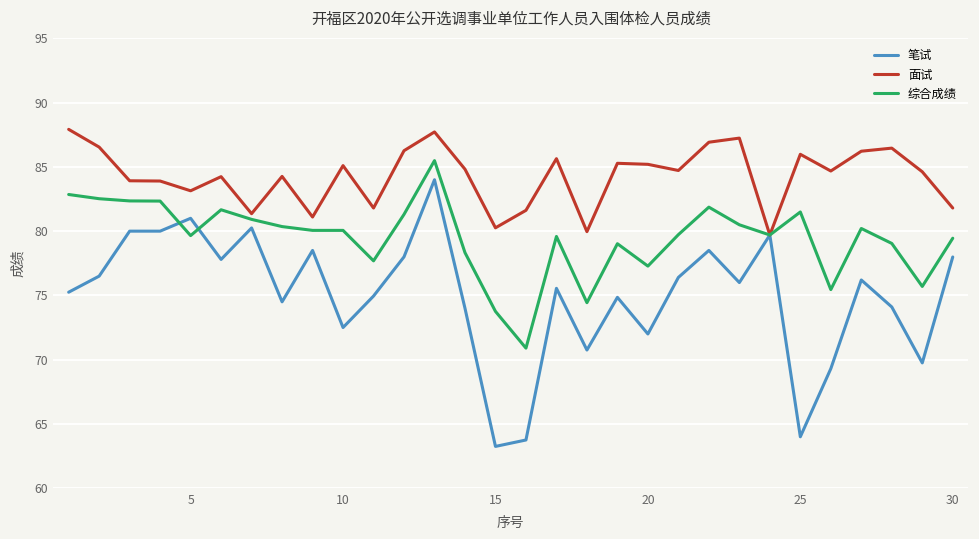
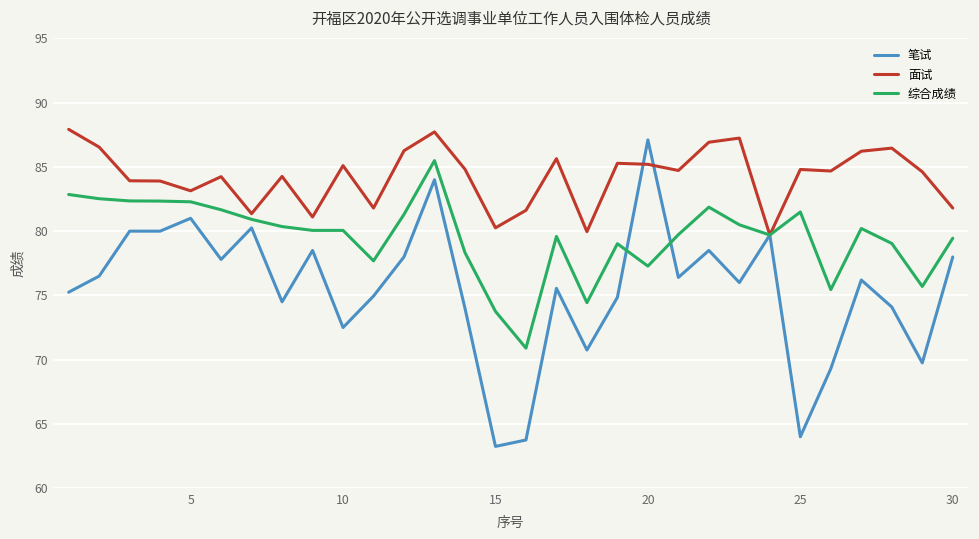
综合成绩, 5: 79.7 -> 82.3
笔试, 20: 72.0 -> 87.1
面试, 25: 86.0 -> 84.8
